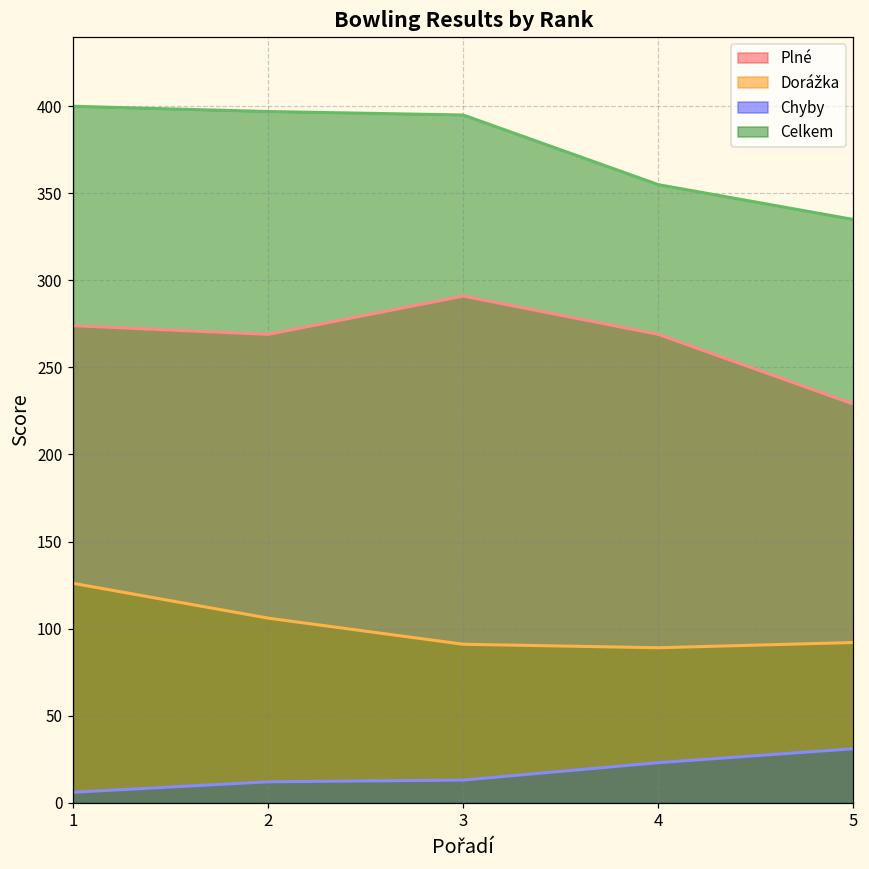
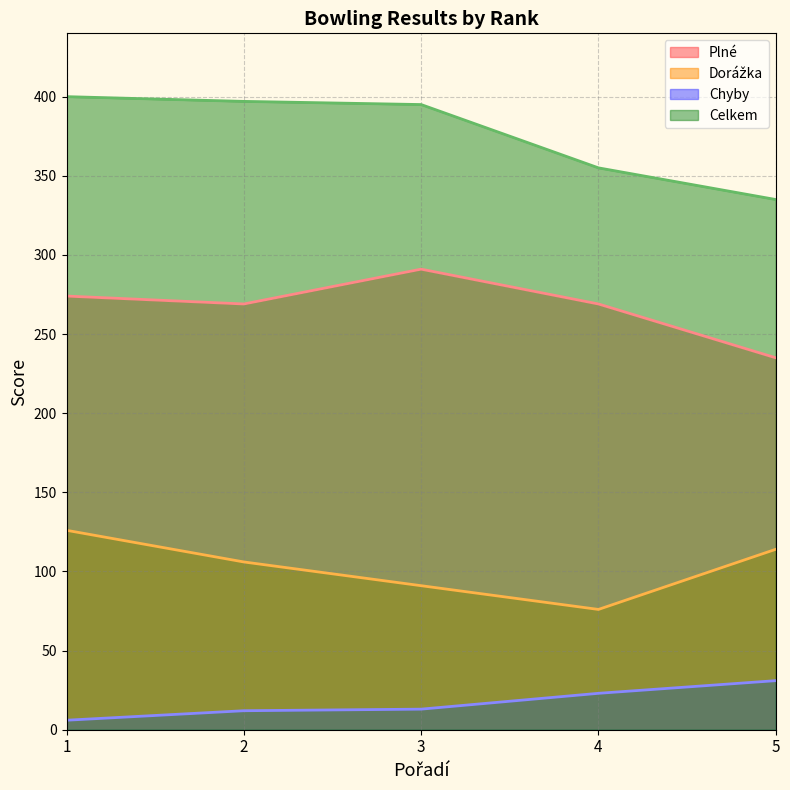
Dorážka, 4: 89 -> 76
Plné, 5: 229 -> 235
Dorážka, 5: 92 -> 114
